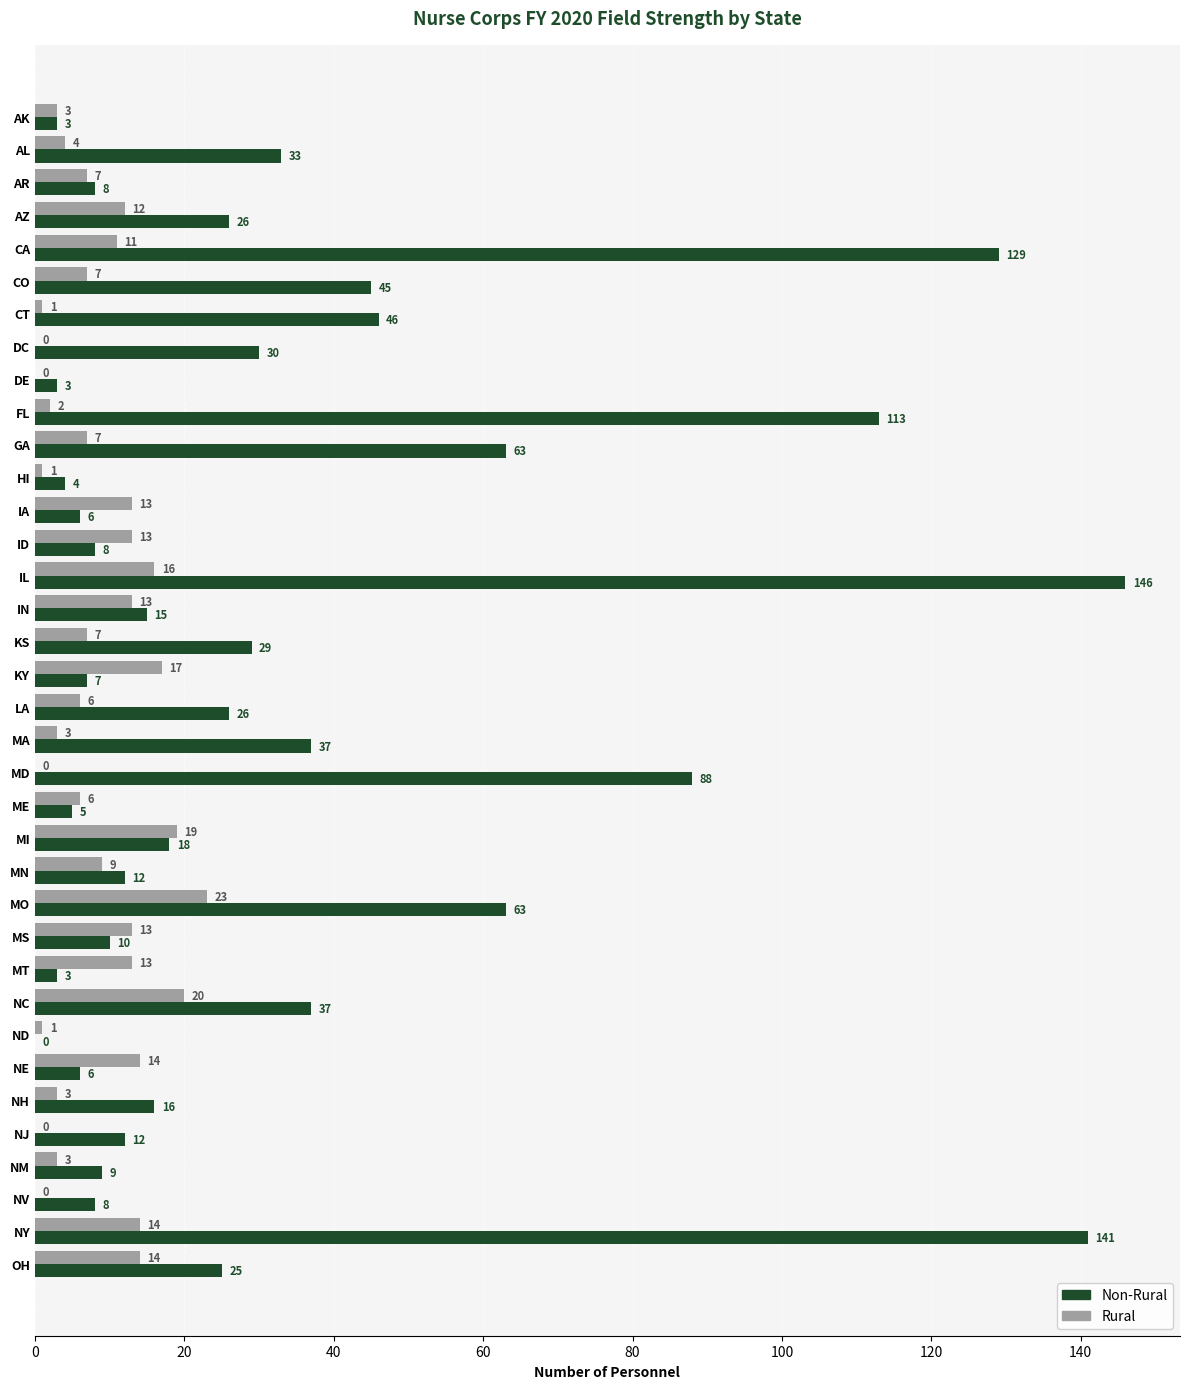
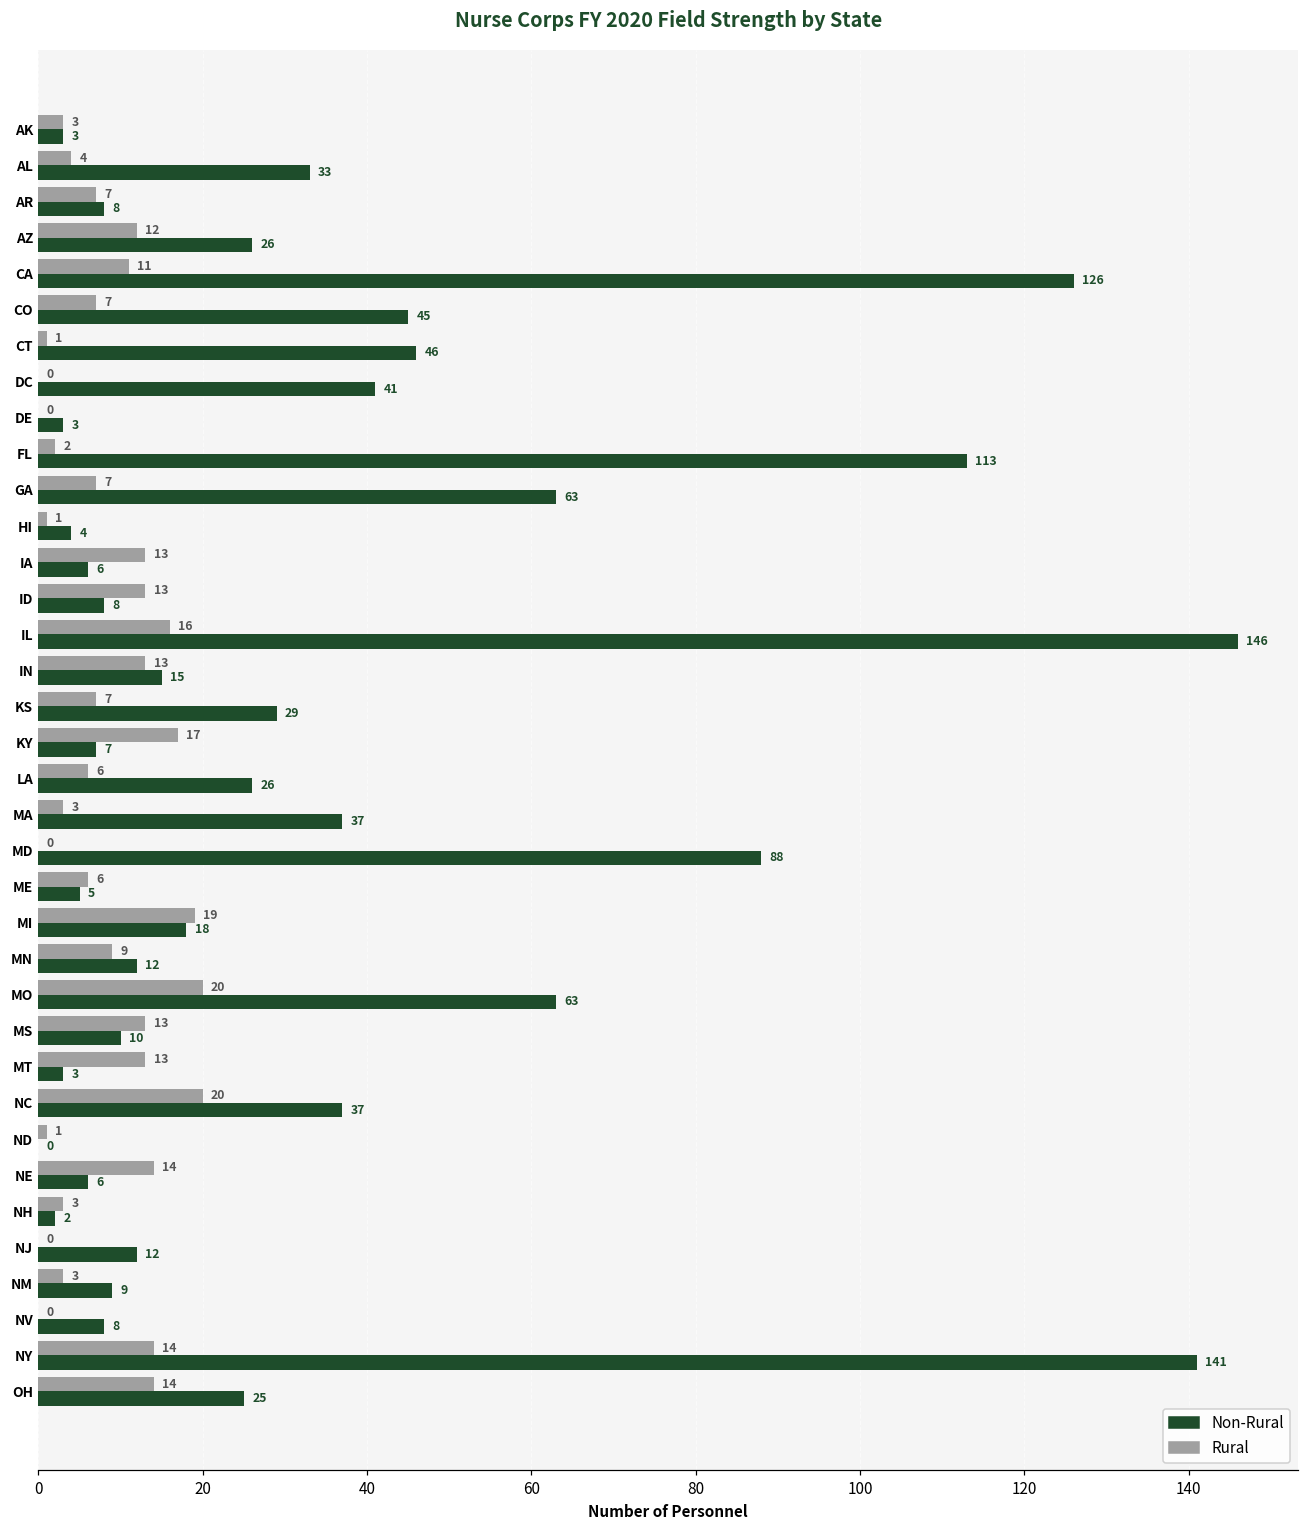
Non-Rural, CA: 129 -> 126
Non-Rural, DC: 30 -> 41
Rural, MO: 23 -> 20
Non-Rural, NH: 16 -> 2
